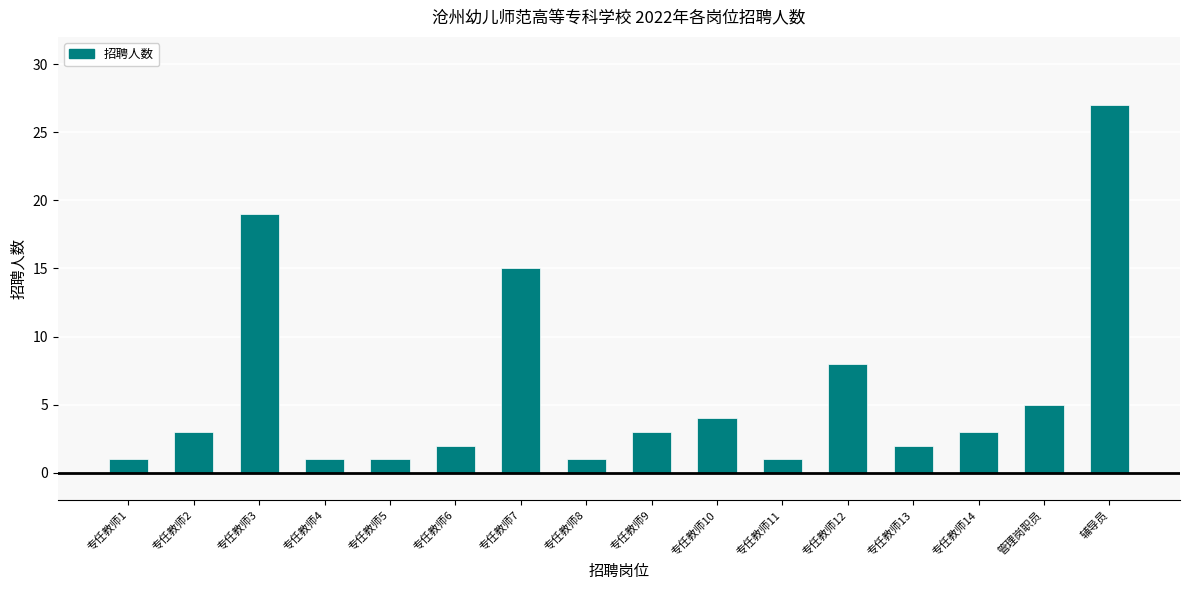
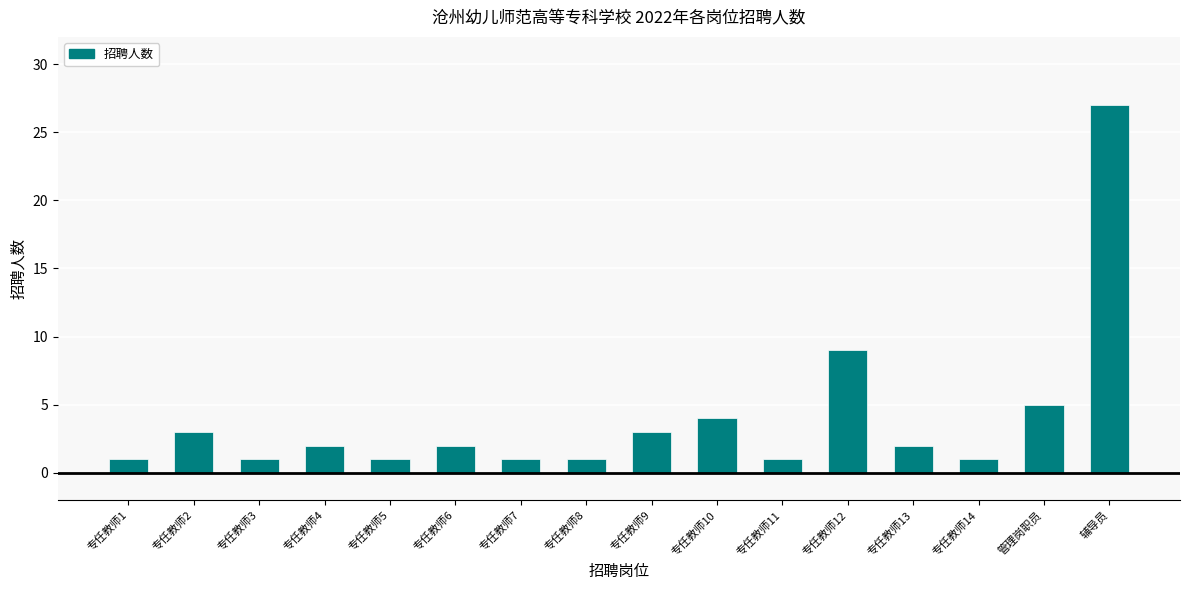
专任教师3: 19 -> 1
专任教师4: 1 -> 2
专任教师7: 15 -> 1
专任教师12: 8 -> 9
专任教师14: 3 -> 1
